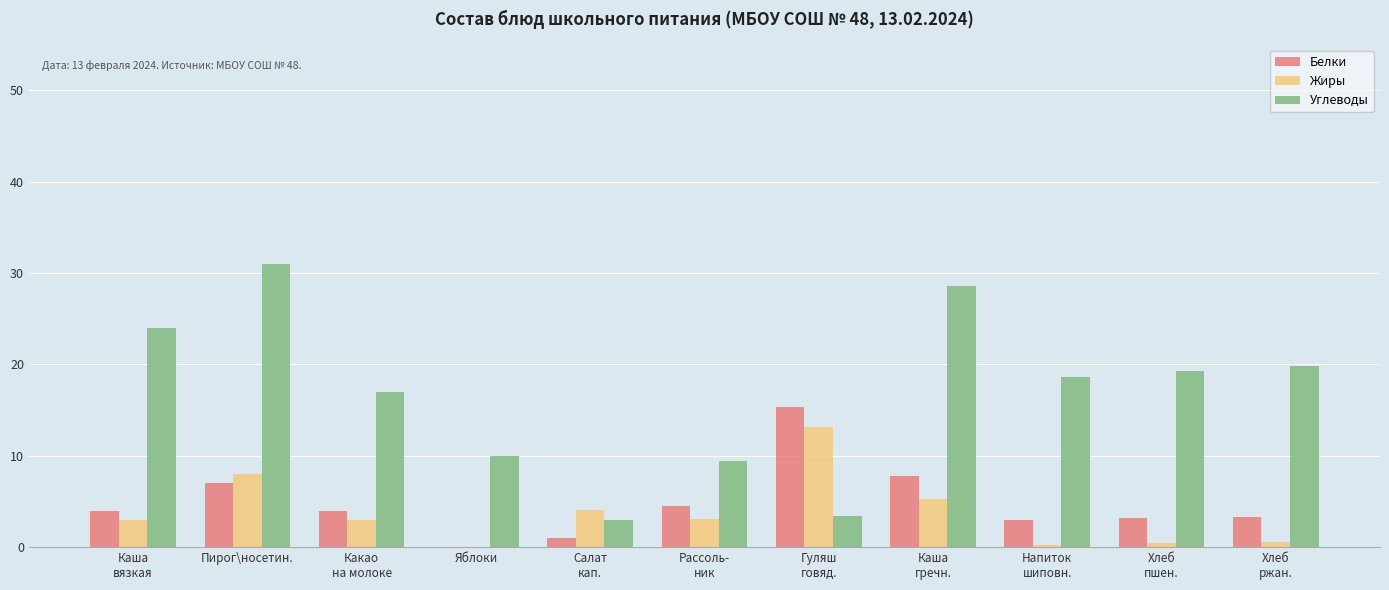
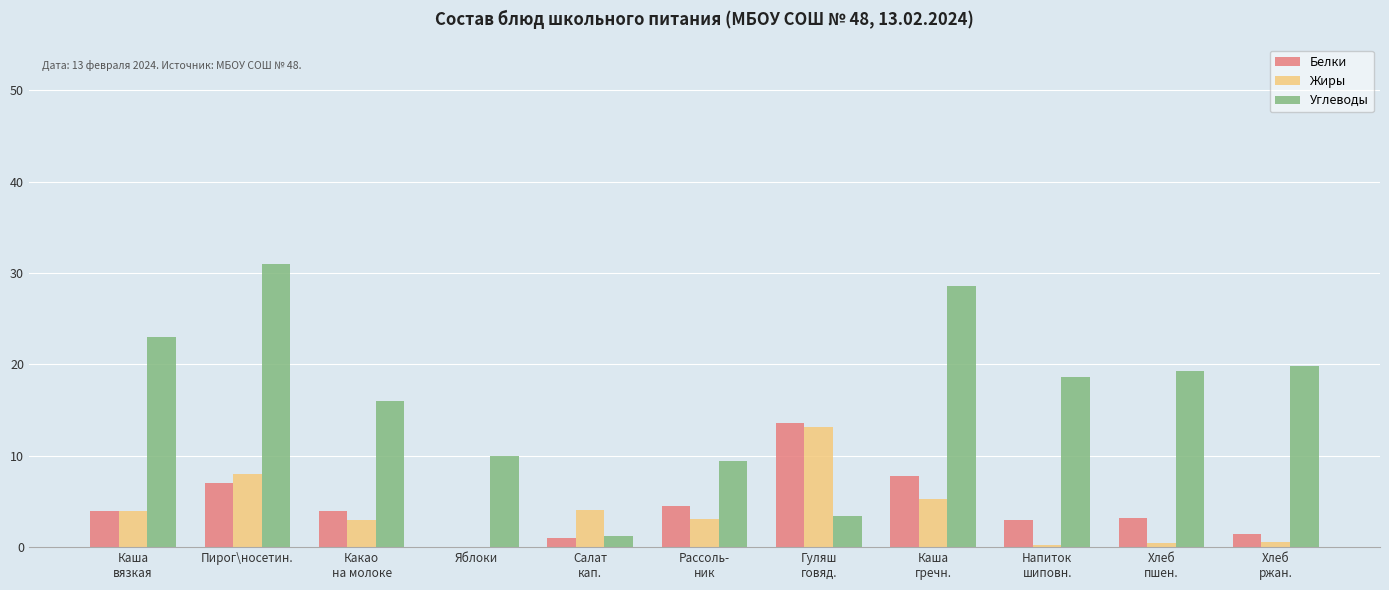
Жиры, Каша вязкая: 3 -> 4
Углеводы, Каша вязкая: 24 -> 23
Углеводы, Какао на молоке: 17 -> 16
Углеводы, Салат кап.: 3 -> 1
Белки, Гуляш говяд.: 15 -> 14
Белки, Хлеб ржан.: 3 -> 1
